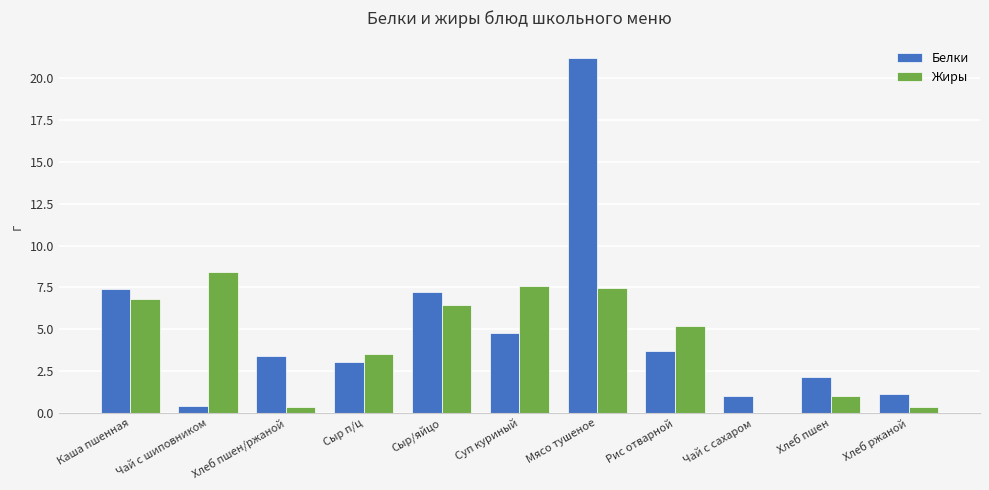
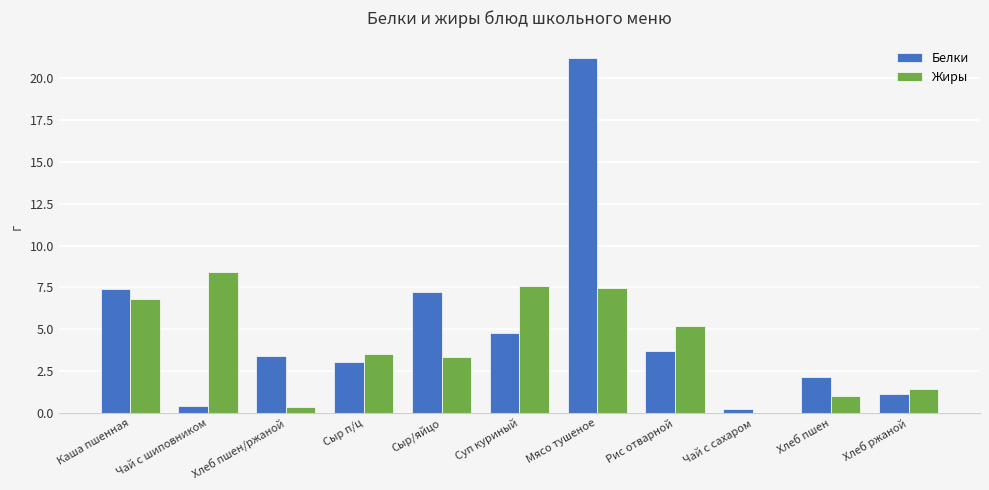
Жиры, Сыр/яйцо: 6.4 -> 3.3
Белки, Чай с сахаром: 1.0 -> 0.2
Жиры, Хлеб ржаной: 0.4 -> 1.4
